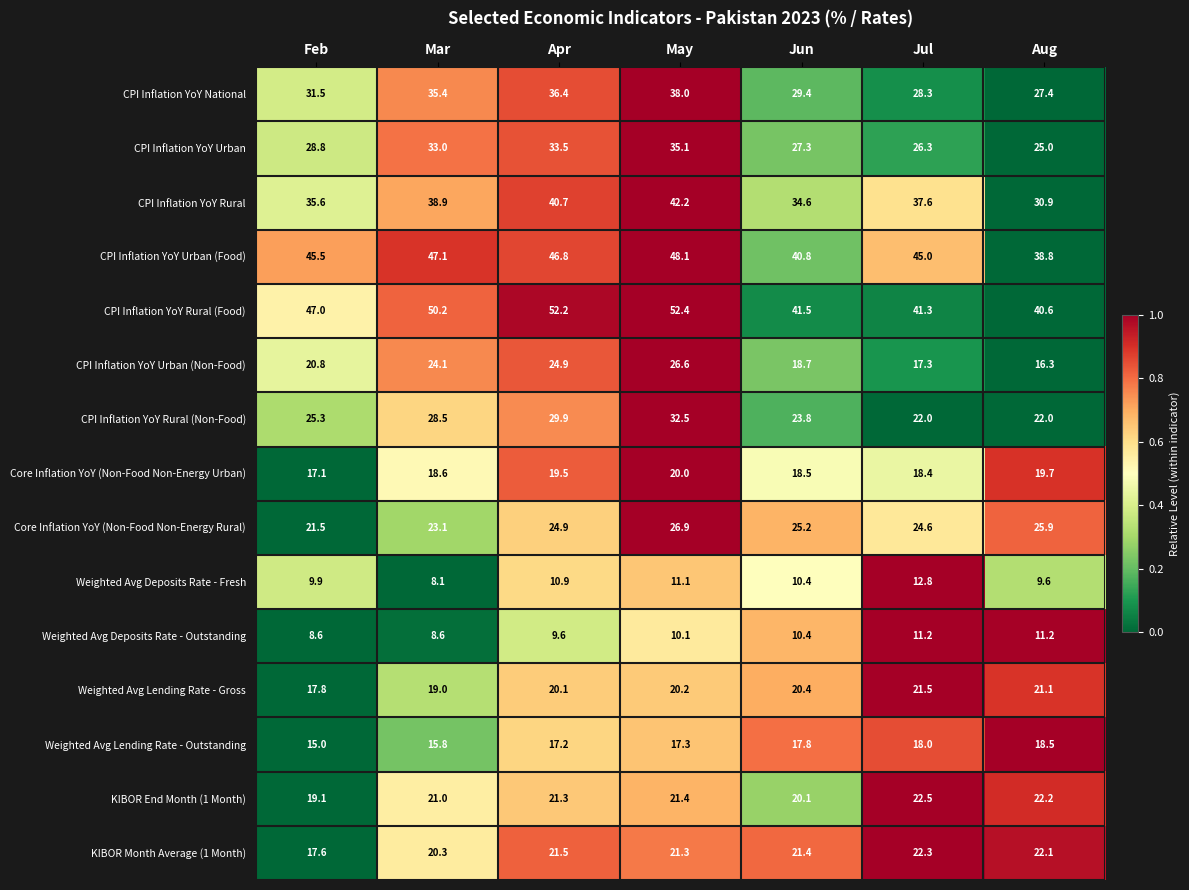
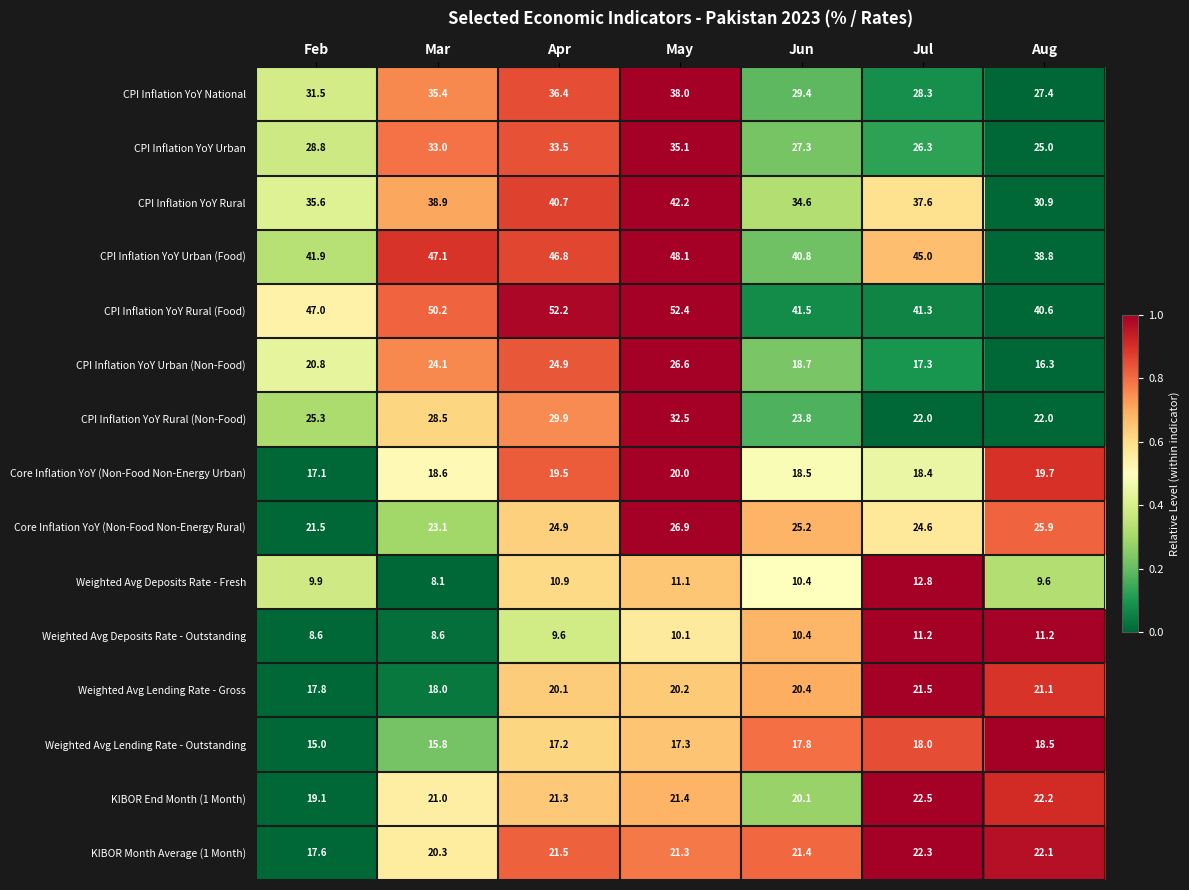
CPI Inflation YoY Urban (Food), Feb: 45.5 -> 41.9
Weighted Avg Lending Rate - Gross, Mar: 19.0 -> 18.0
